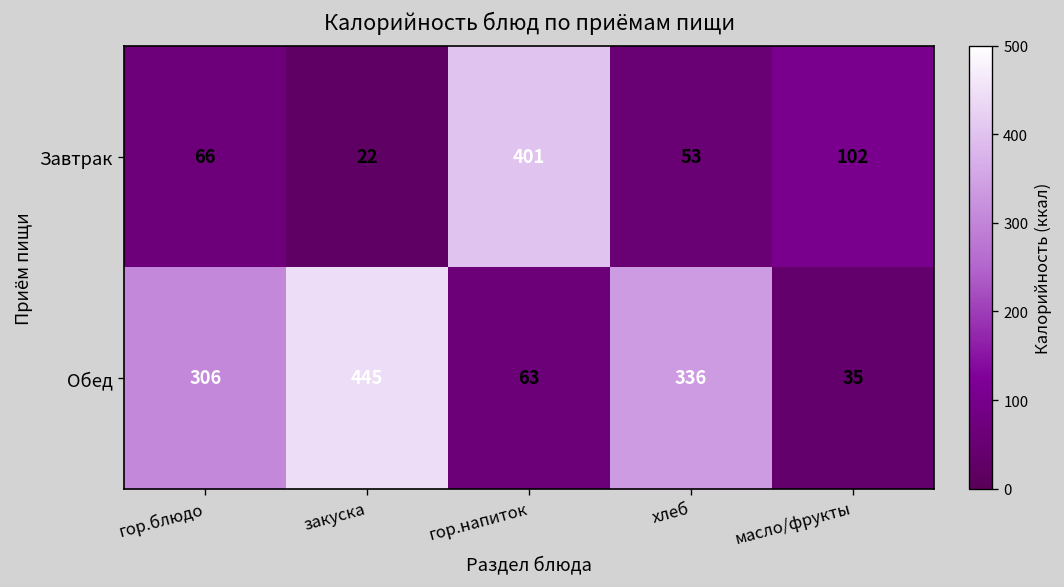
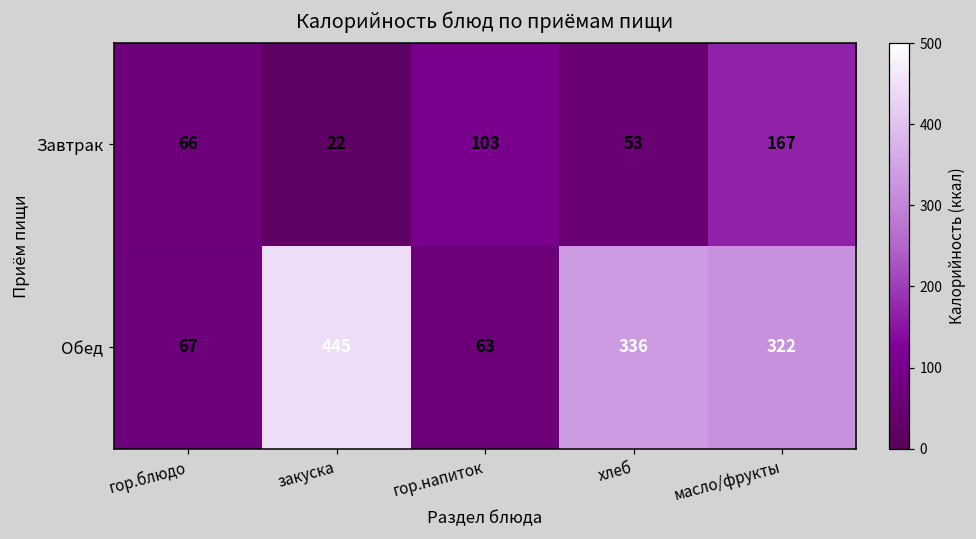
Завтрак, гор.напиток: 401 -> 103
Завтрак, масло/фрукты: 102 -> 167
Обед, гор.блюдо: 306 -> 67
Обед, масло/фрукты: 35 -> 322
